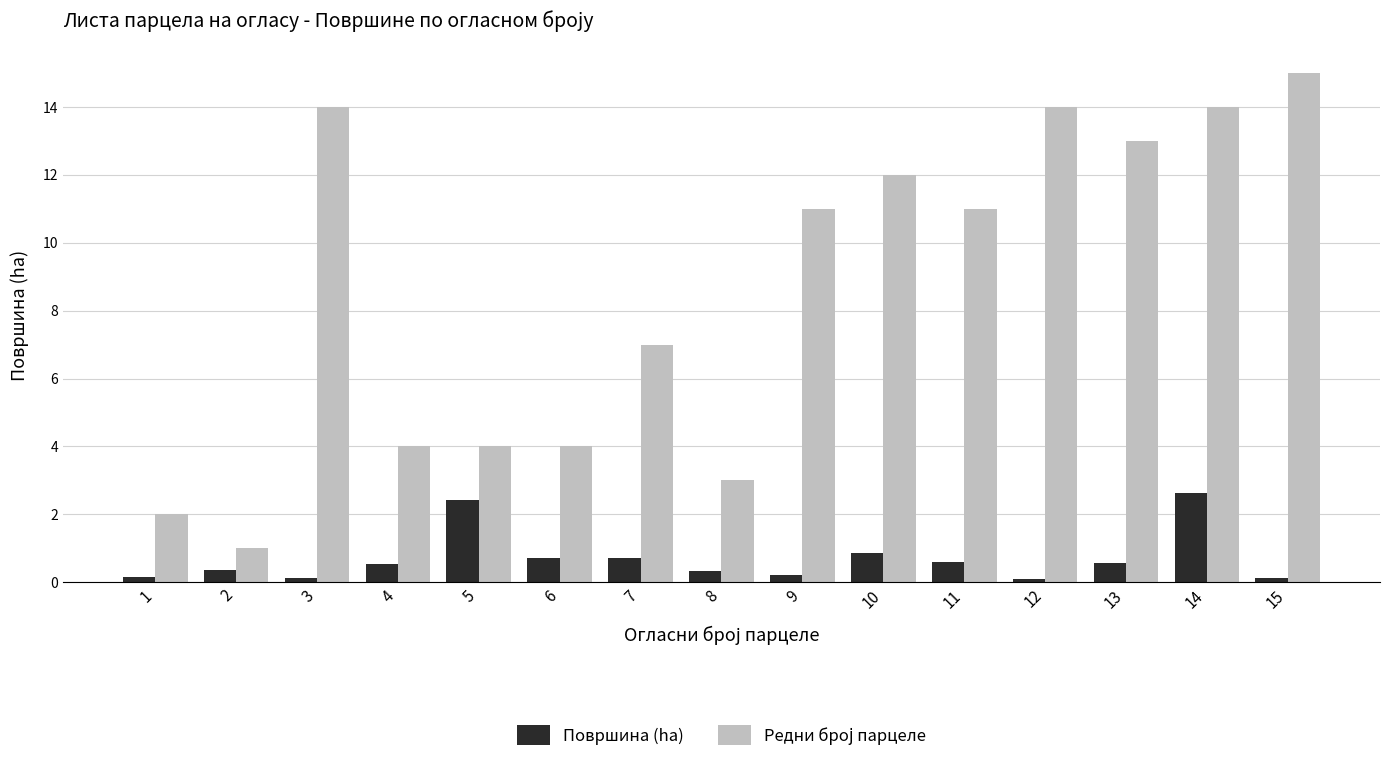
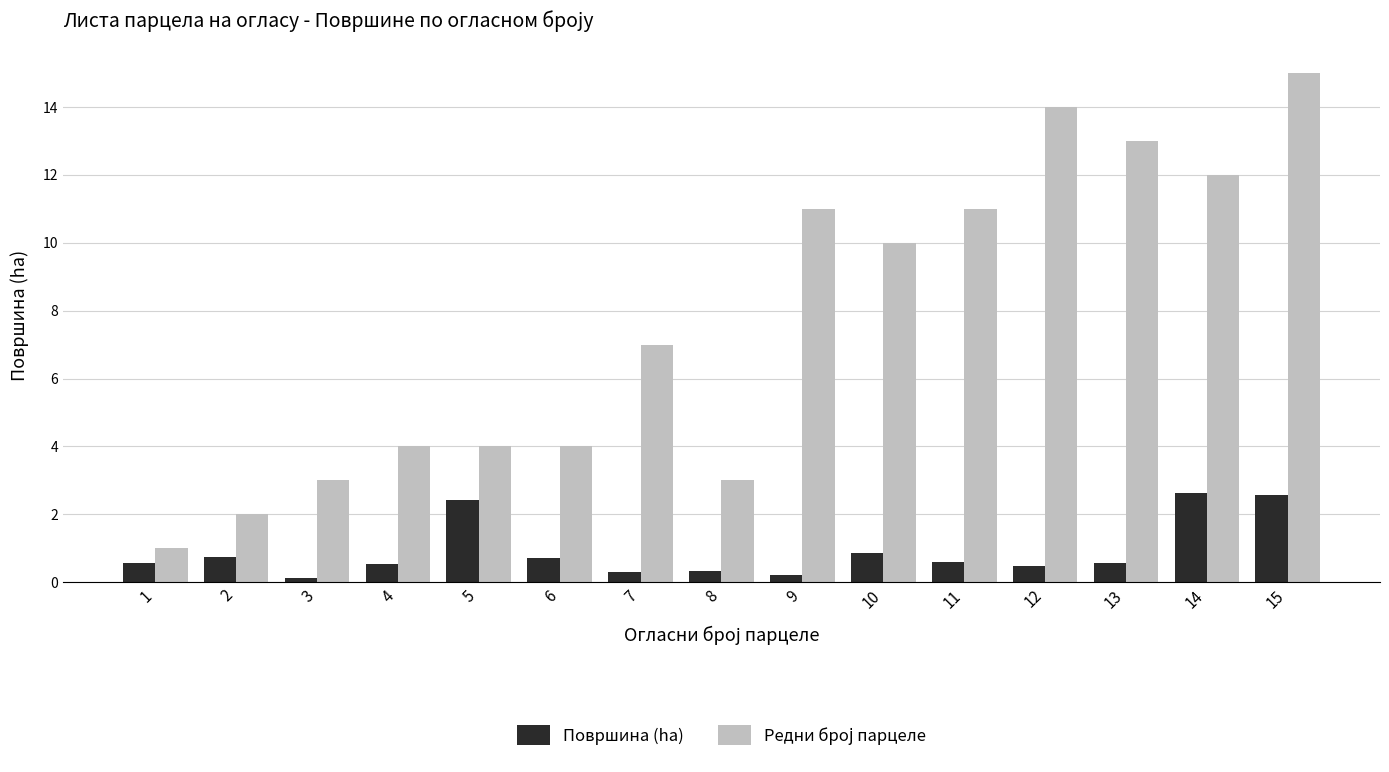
Површина (ha), 1: 0.1 -> 0.6
Редни број парцеле, 1: 2 -> 1
Површина (ha), 2: 0.4 -> 0.7
Редни број парцеле, 2: 1 -> 2
Редни број парцеле, 3: 14 -> 3
Површина (ha), 7: 0.7 -> 0.3
Редни број парцеле, 10: 12 -> 10
Површина (ha), 12: 0.1 -> 0.5
Редни број парцеле, 14: 14 -> 12
Површина (ha), 15: 0.1 -> 2.6
